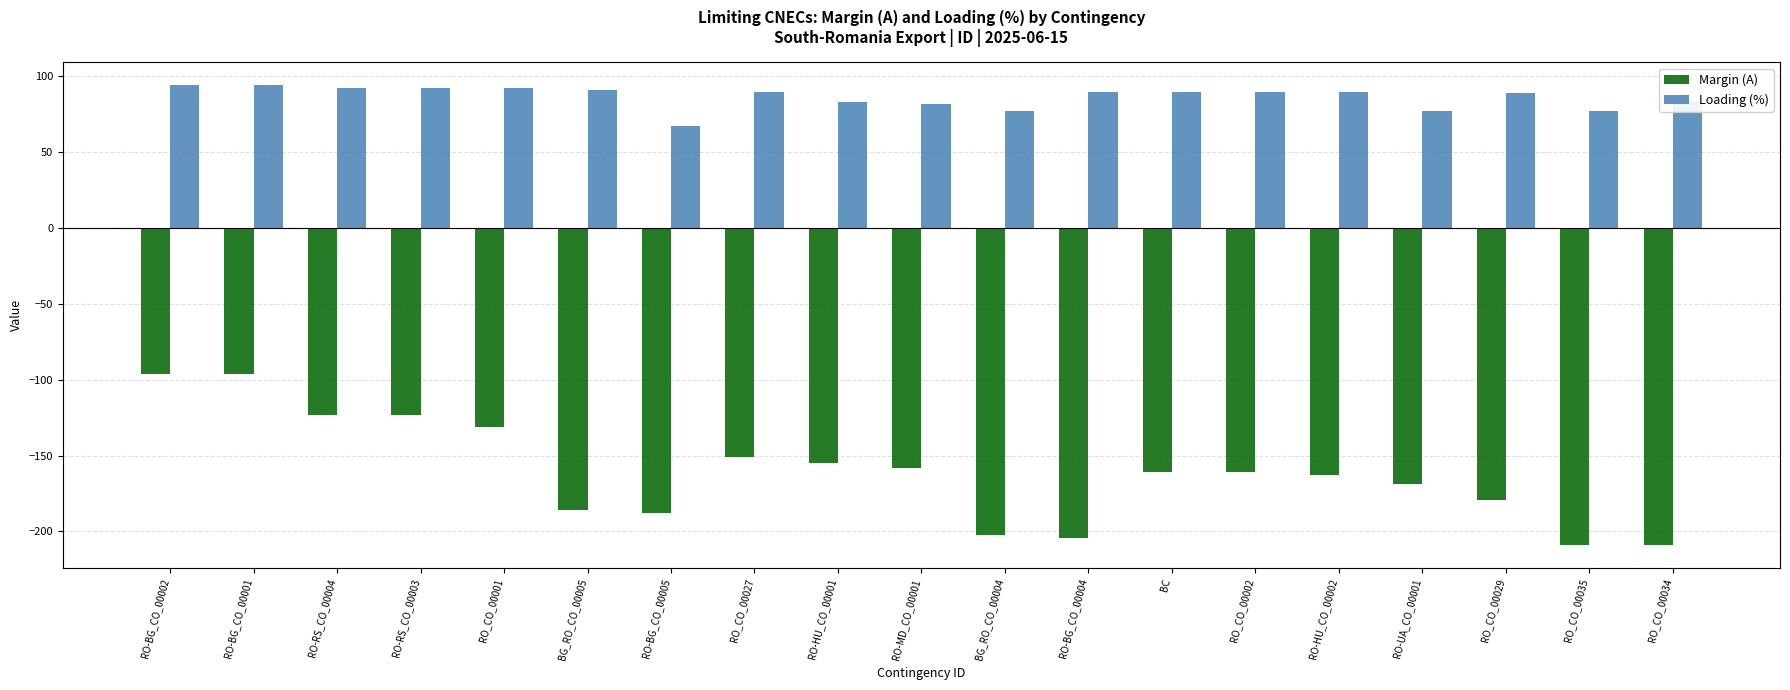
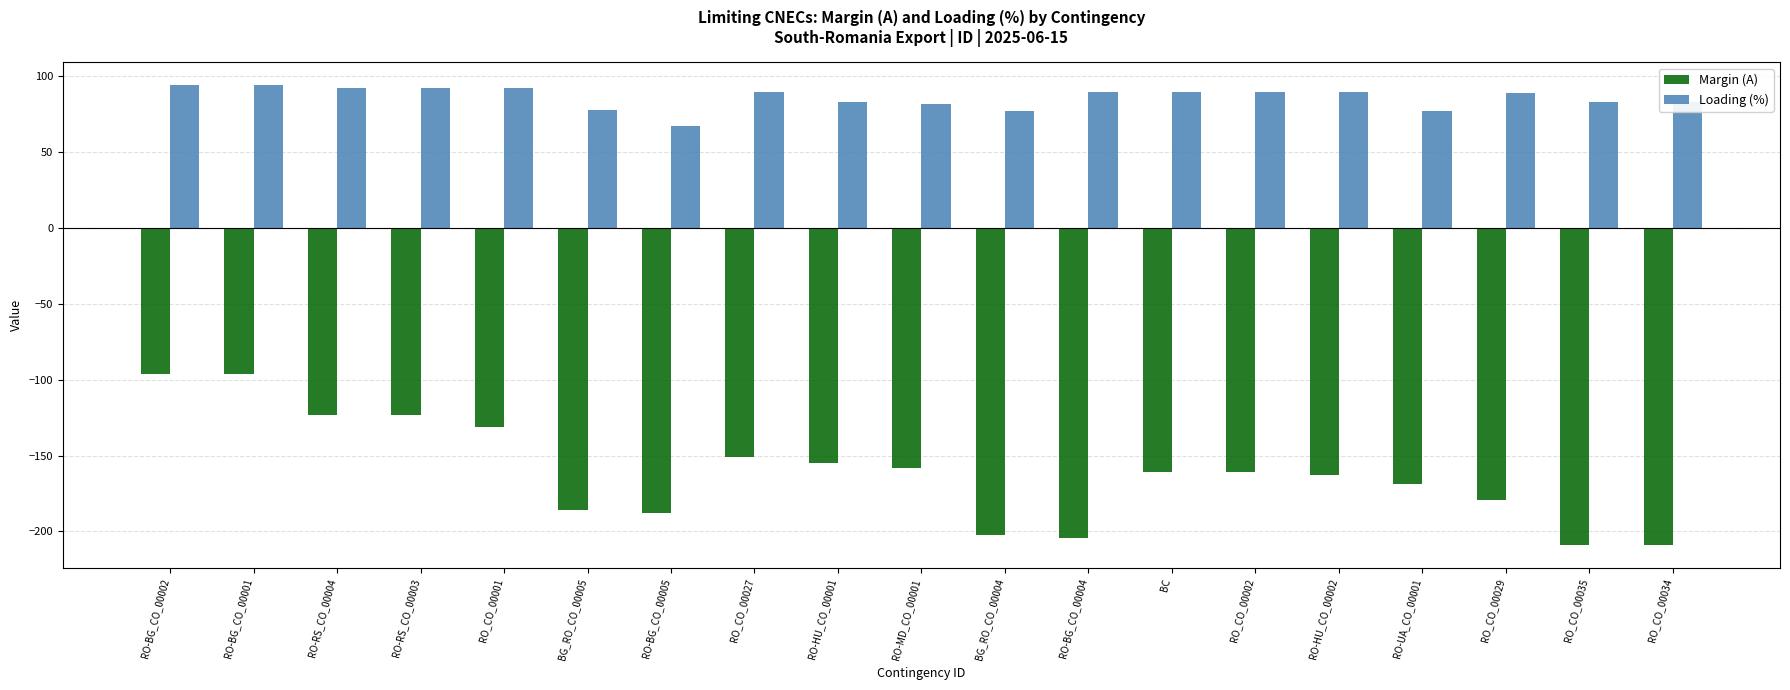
Loading (%), BG_RO_CO_00005: 91 -> 78
Loading (%), RO_CO_00035: 77 -> 83
